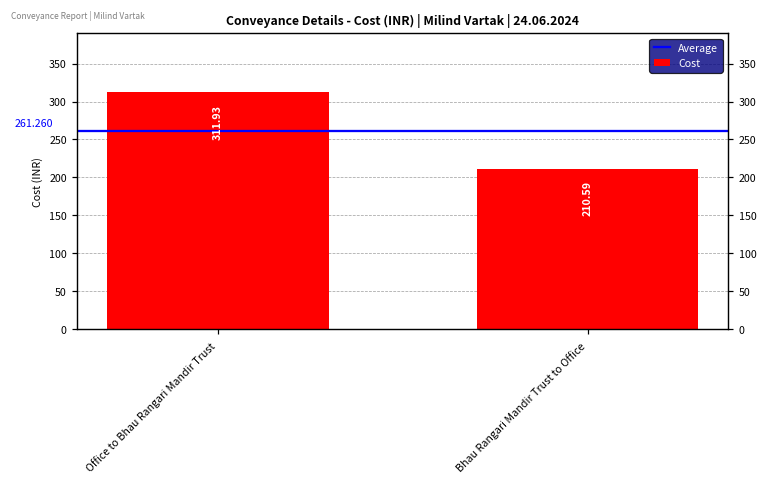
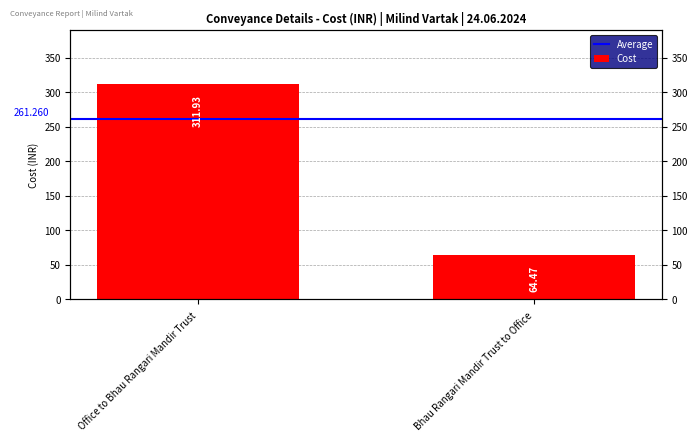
Bhau Rangari Mandir Trust to Office: 210.59 -> 64.47
